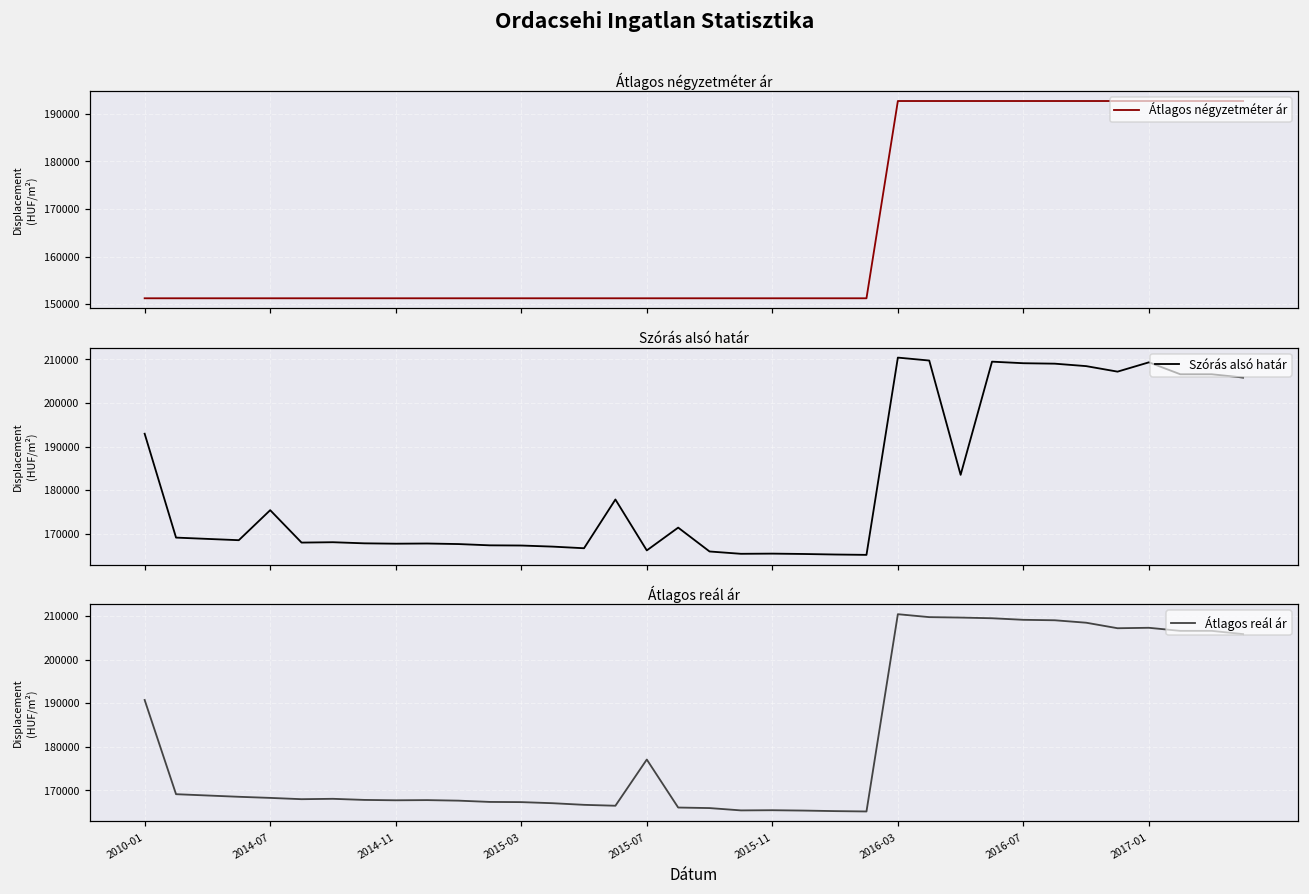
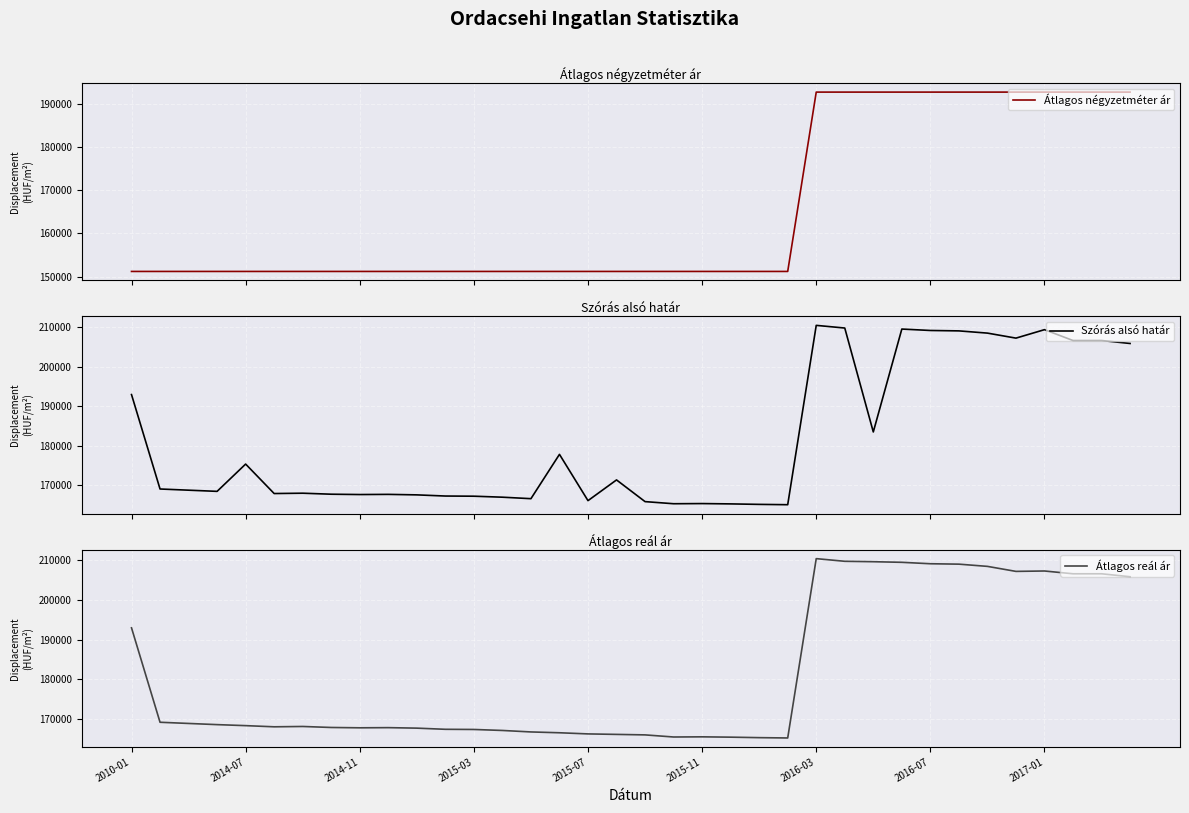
Átlagos reál ár, 2010-01: 191000 -> 193000
Átlagos reál ár, 2015-07: 177000 -> 166000
